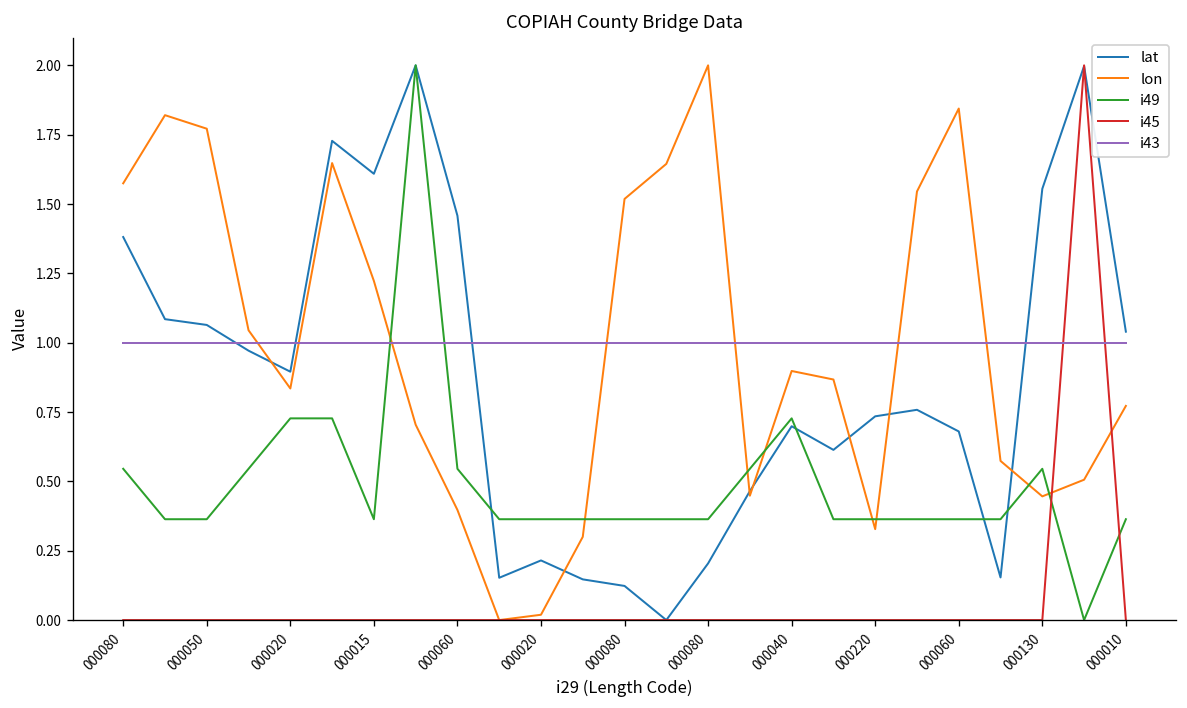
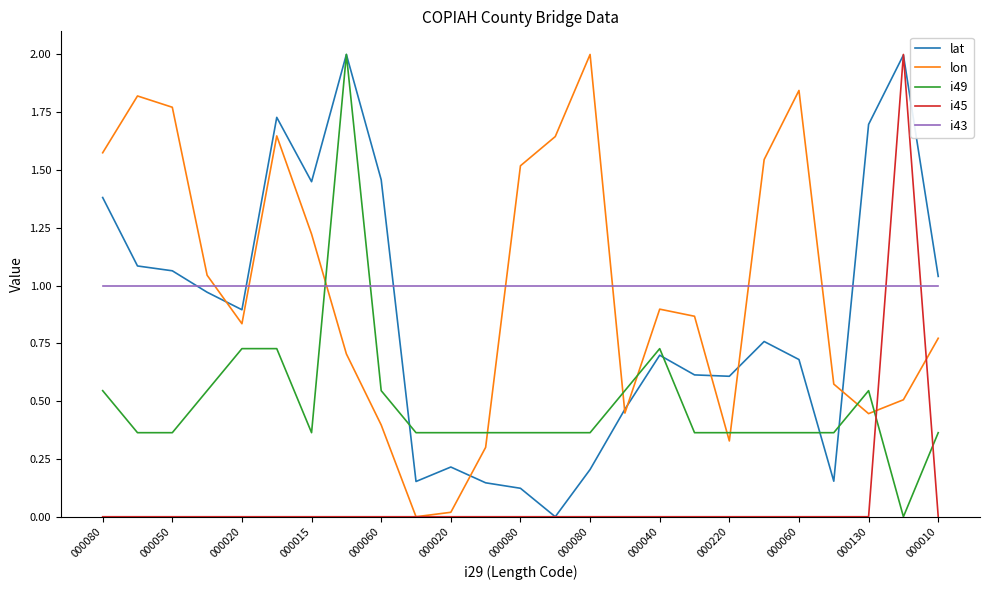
lat, 000015: 1.61 -> 1.45
lat, 000220: 0.73 -> 0.61
lat, 000130: 1.55 -> 1.70
